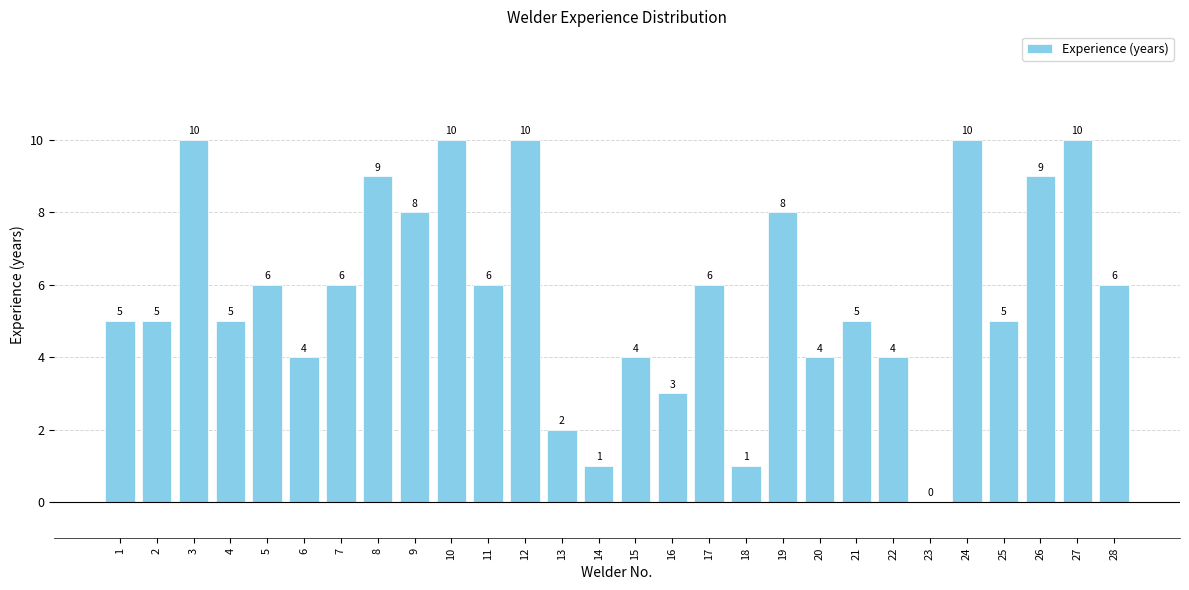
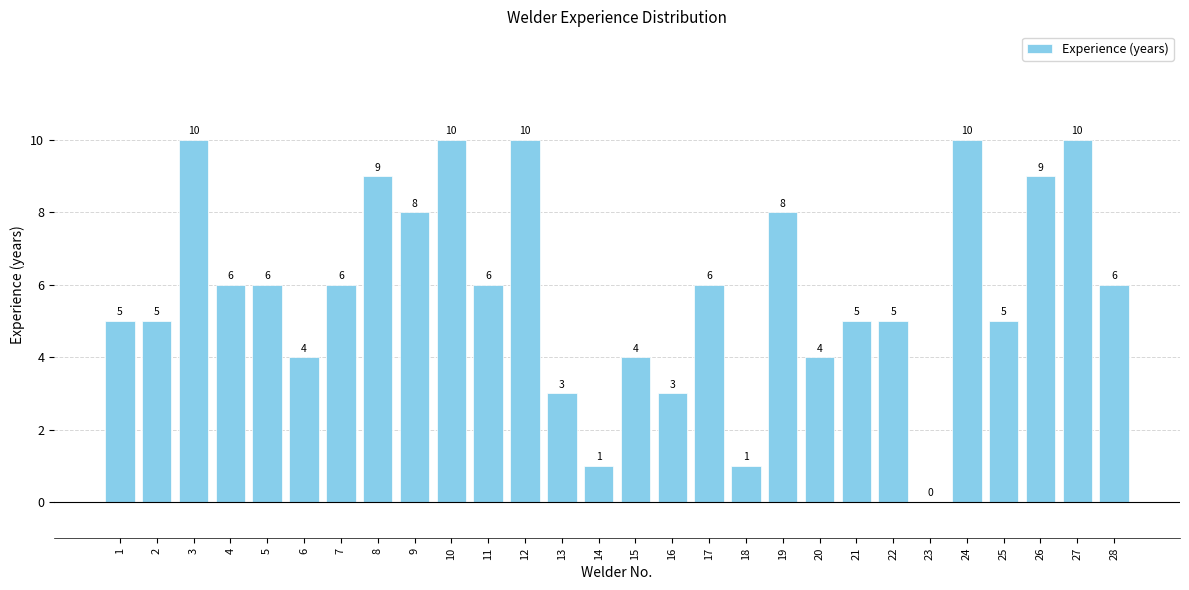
4: 5 -> 6
13: 2 -> 3
22: 4 -> 5
